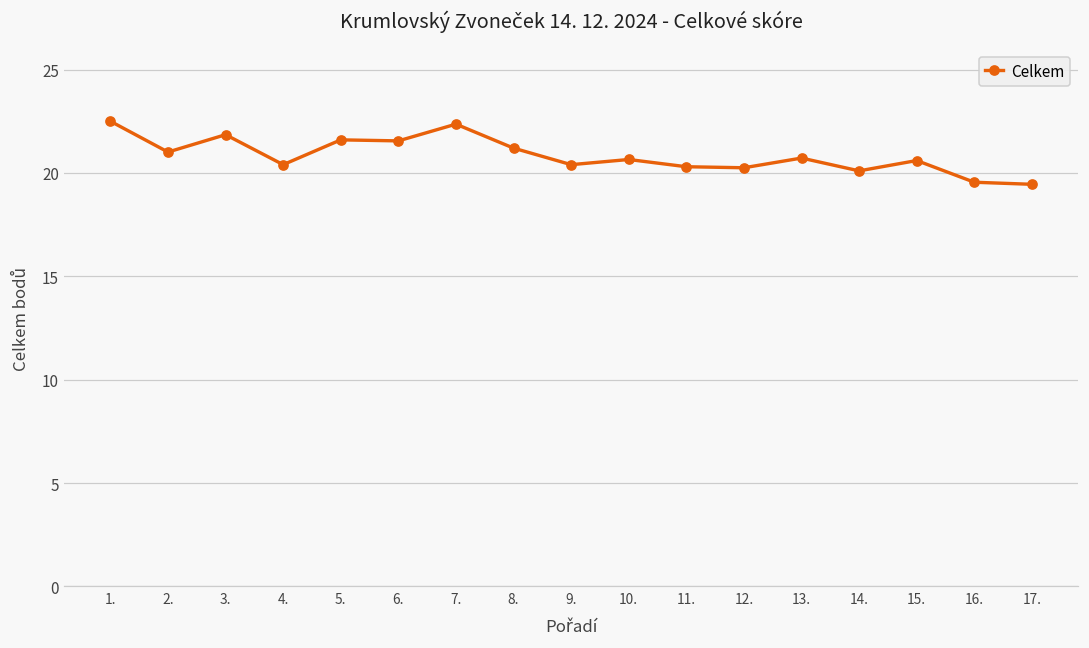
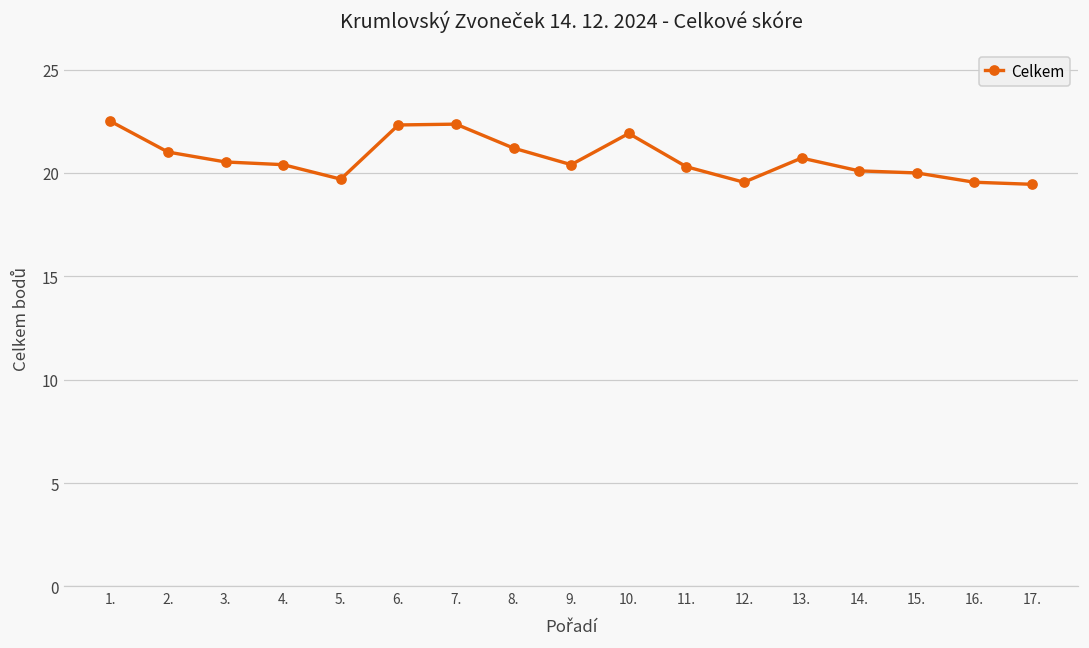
3.: 21.9 -> 20.5
5.: 21.6 -> 19.7
6.: 21.6 -> 22.3
10.: 20.7 -> 21.9
12.: 20.3 -> 19.6
15.: 20.6 -> 20.0
